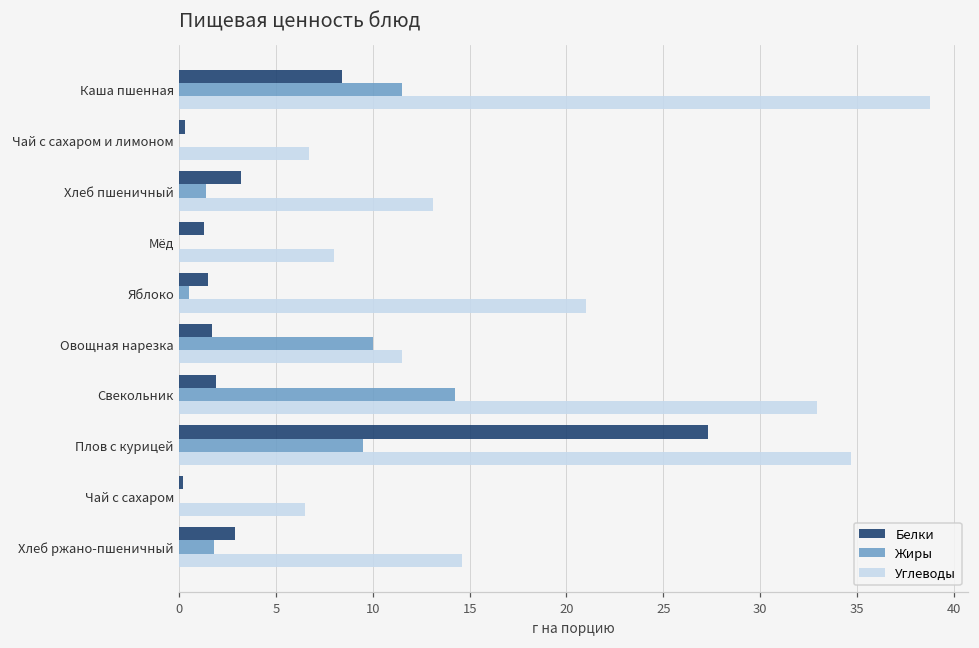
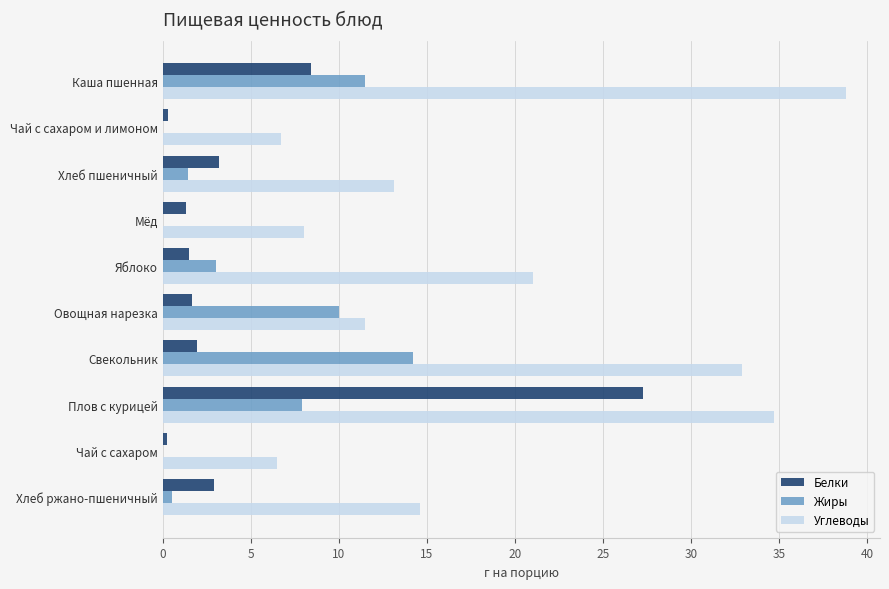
Жиры, Яблоко: 0.5 -> 3.0
Жиры, Плов с курицей: 9.5 -> 7.9
Жиры, Хлеб ржано-пшеничный: 1.8 -> 0.5
